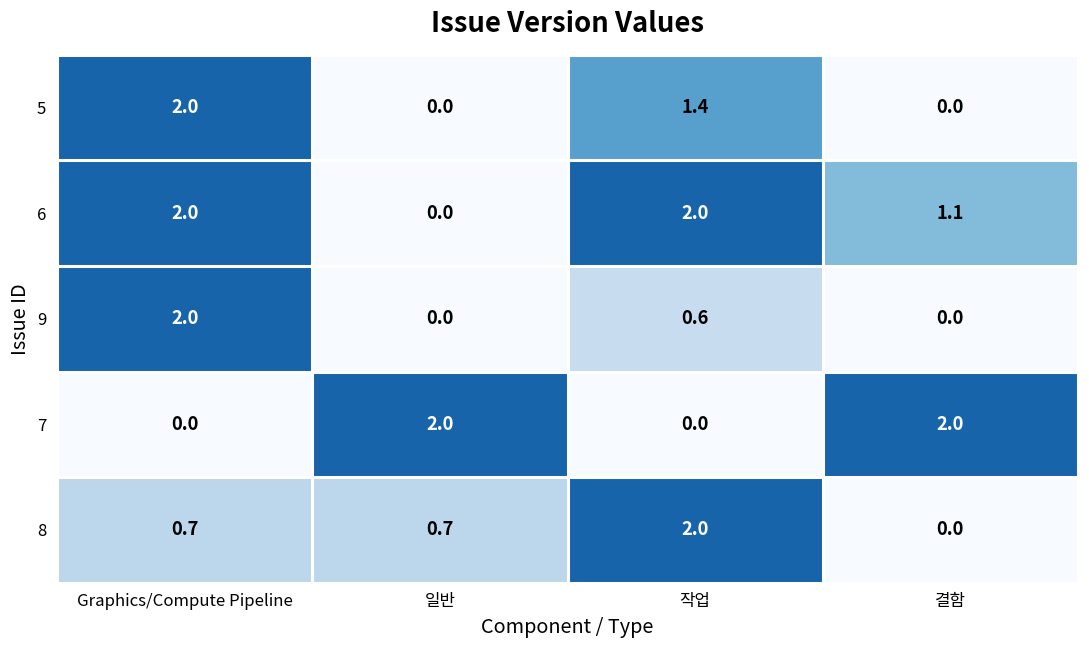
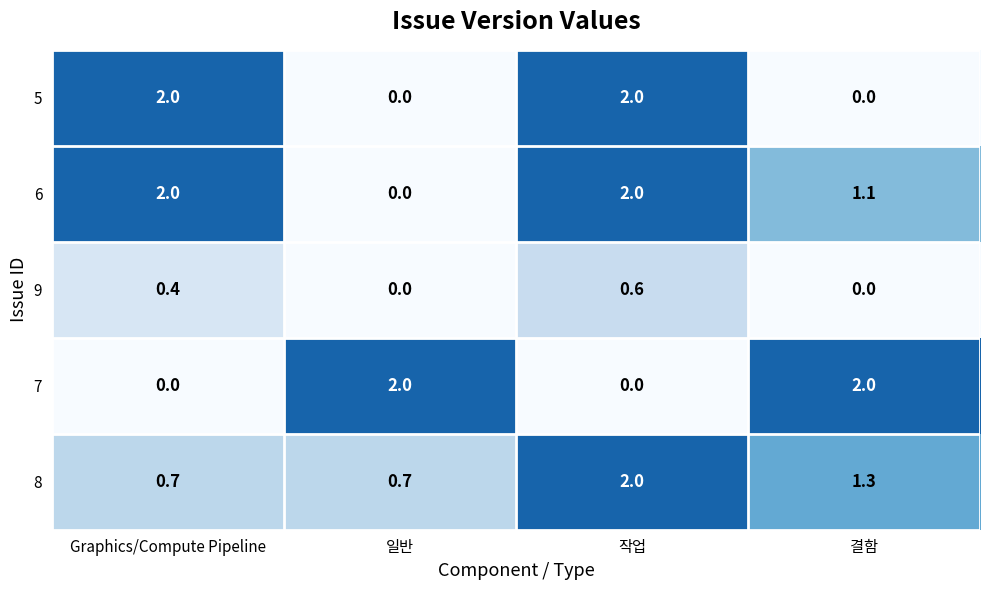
5, 작업: 1.4 -> 2.0
9, Graphics/Compute Pipeline: 2.0 -> 0.4
8, 결함: 0.0 -> 1.3
